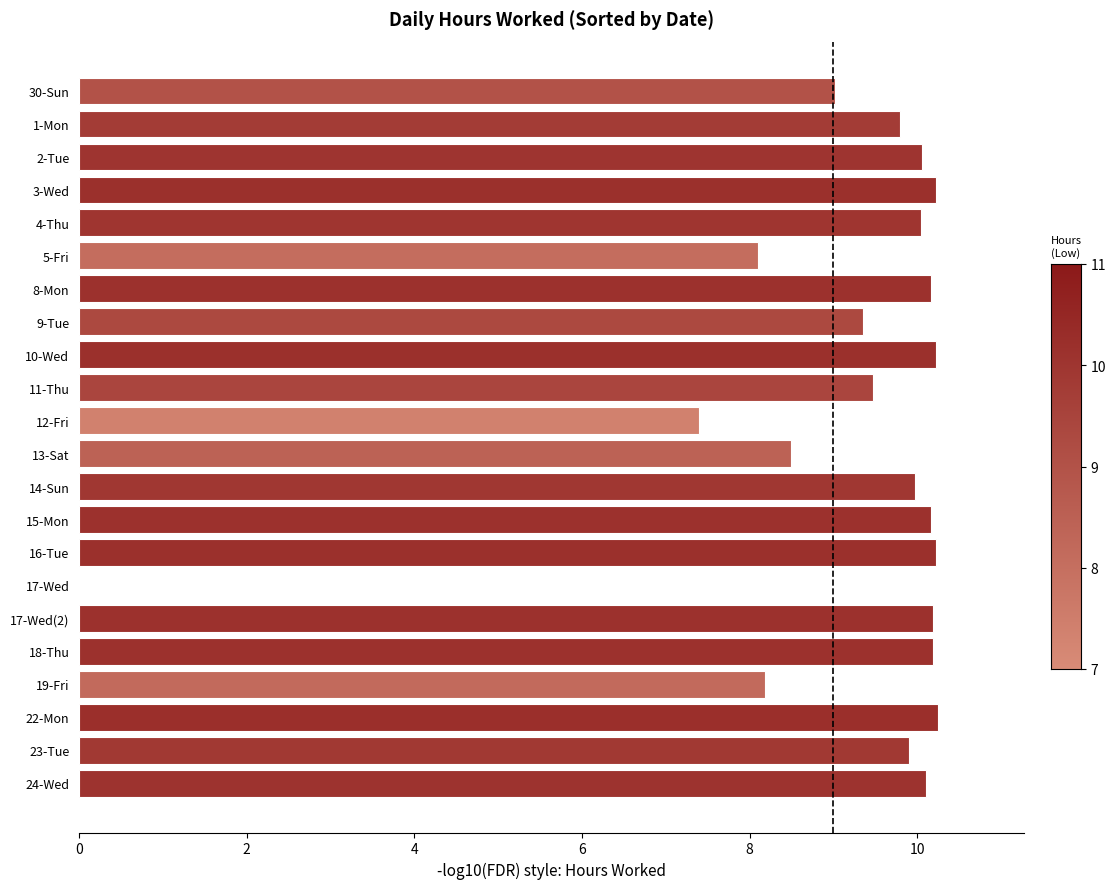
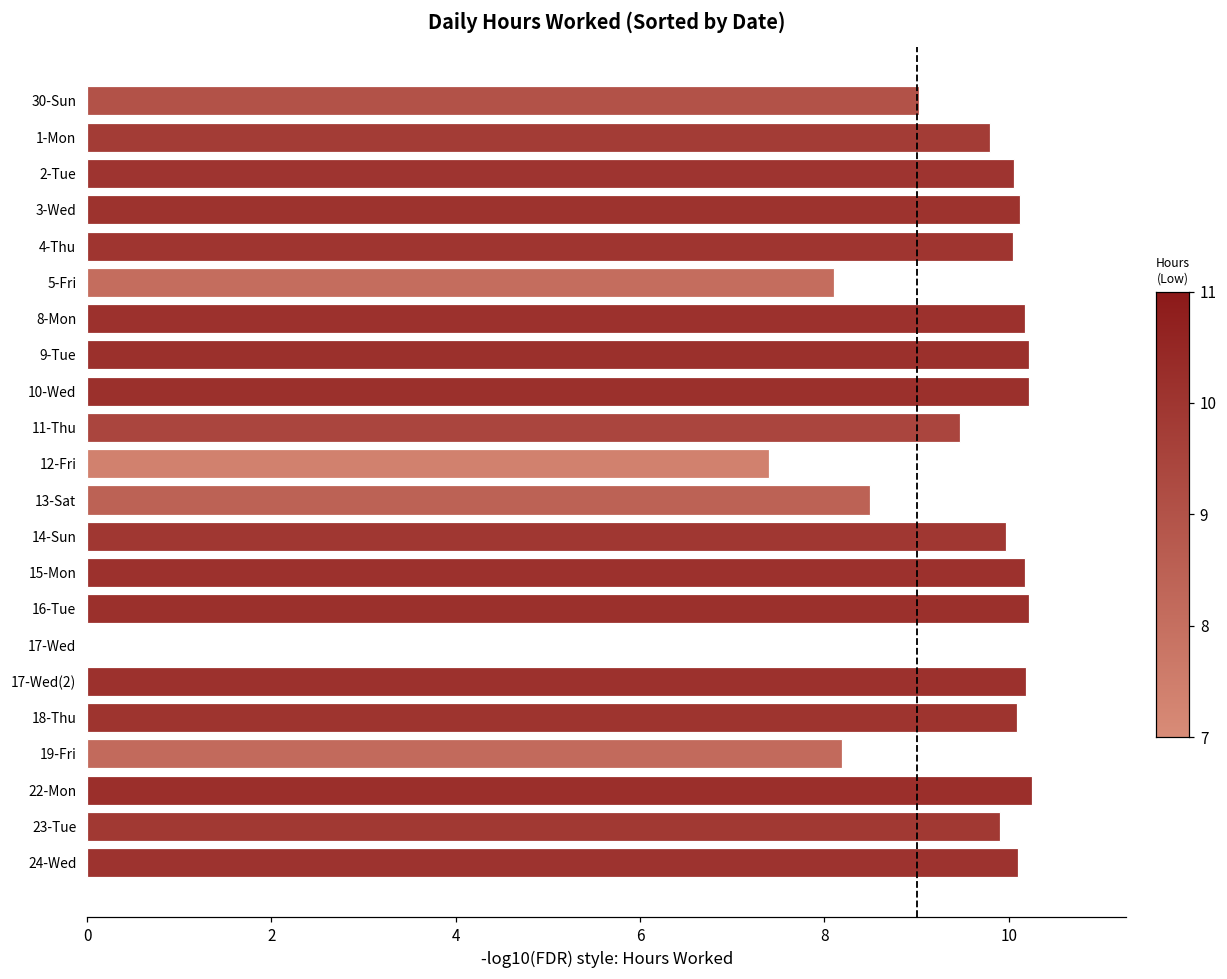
3-Wed: 10.2 -> 10.1
9-Tue: 9.4 -> 10.2
18-Thu: 10.2 -> 10.1
